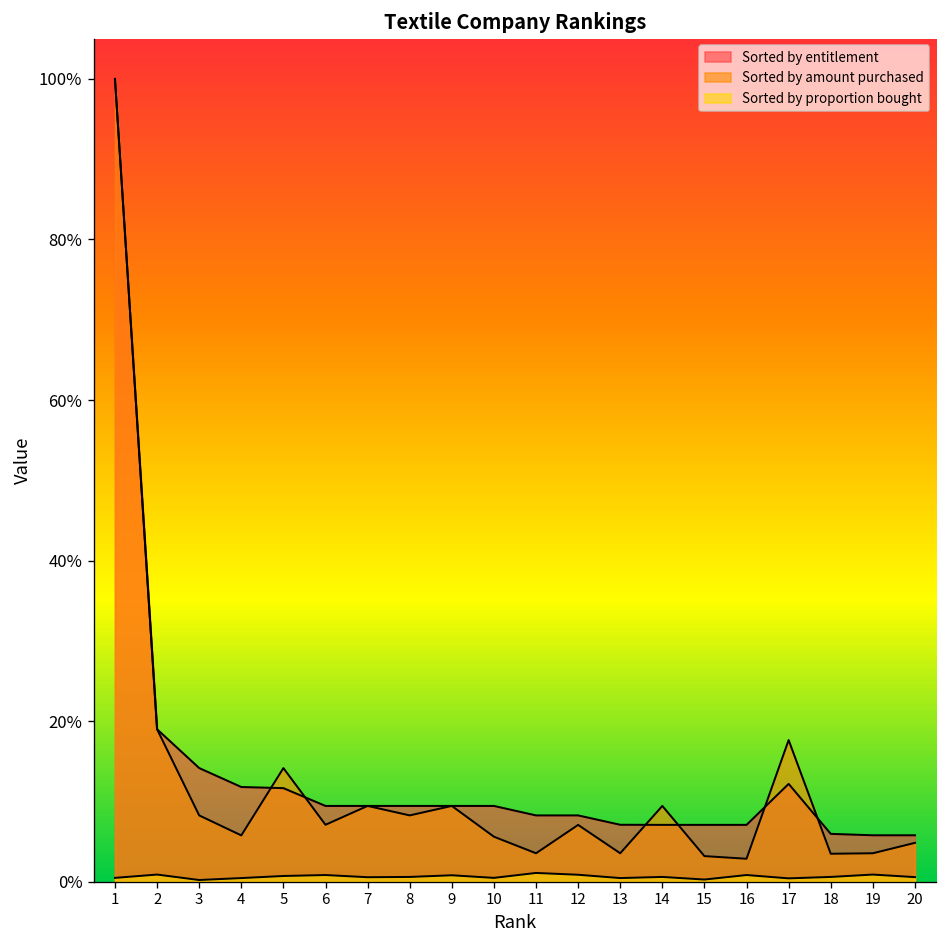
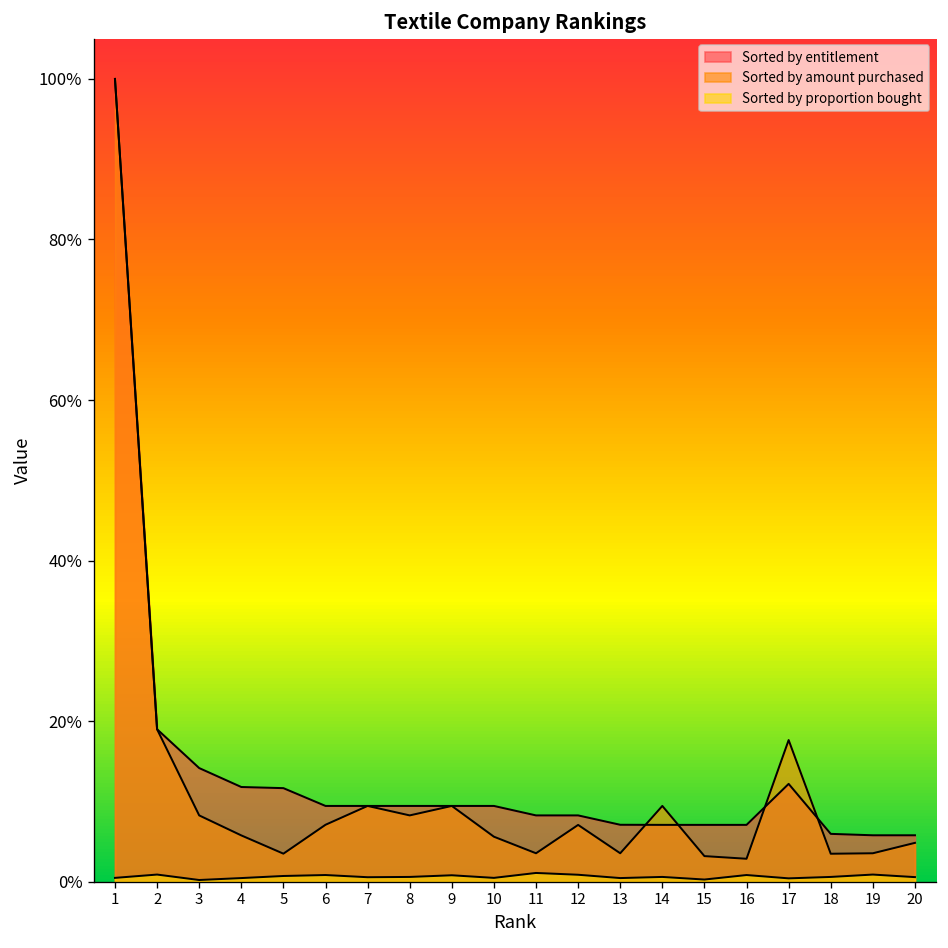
Sorted by amount purchased, 5: 14% -> 3%
